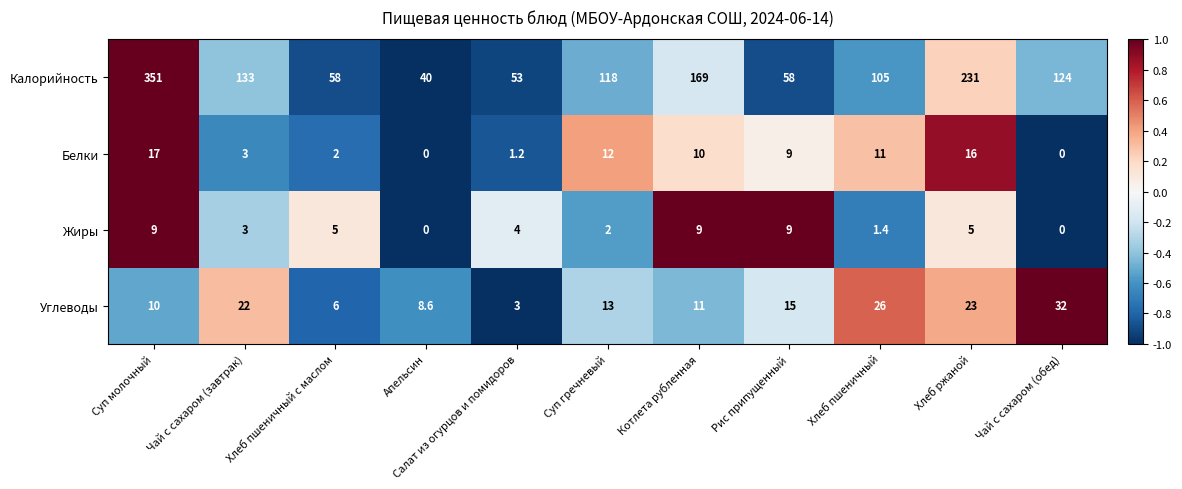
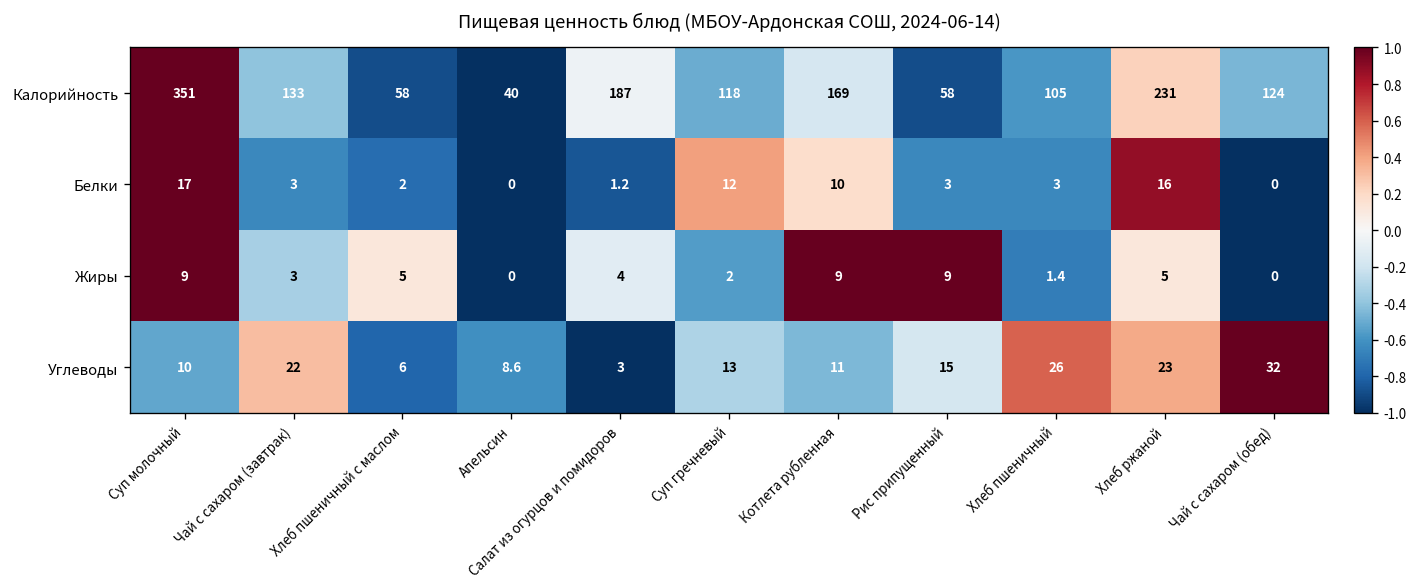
Калорийность, Салат из огурцов и помидоров: 53 -> 187
Белки, Рис припущенный: 9 -> 3
Белки, Хлеб пшеничный: 11 -> 3
